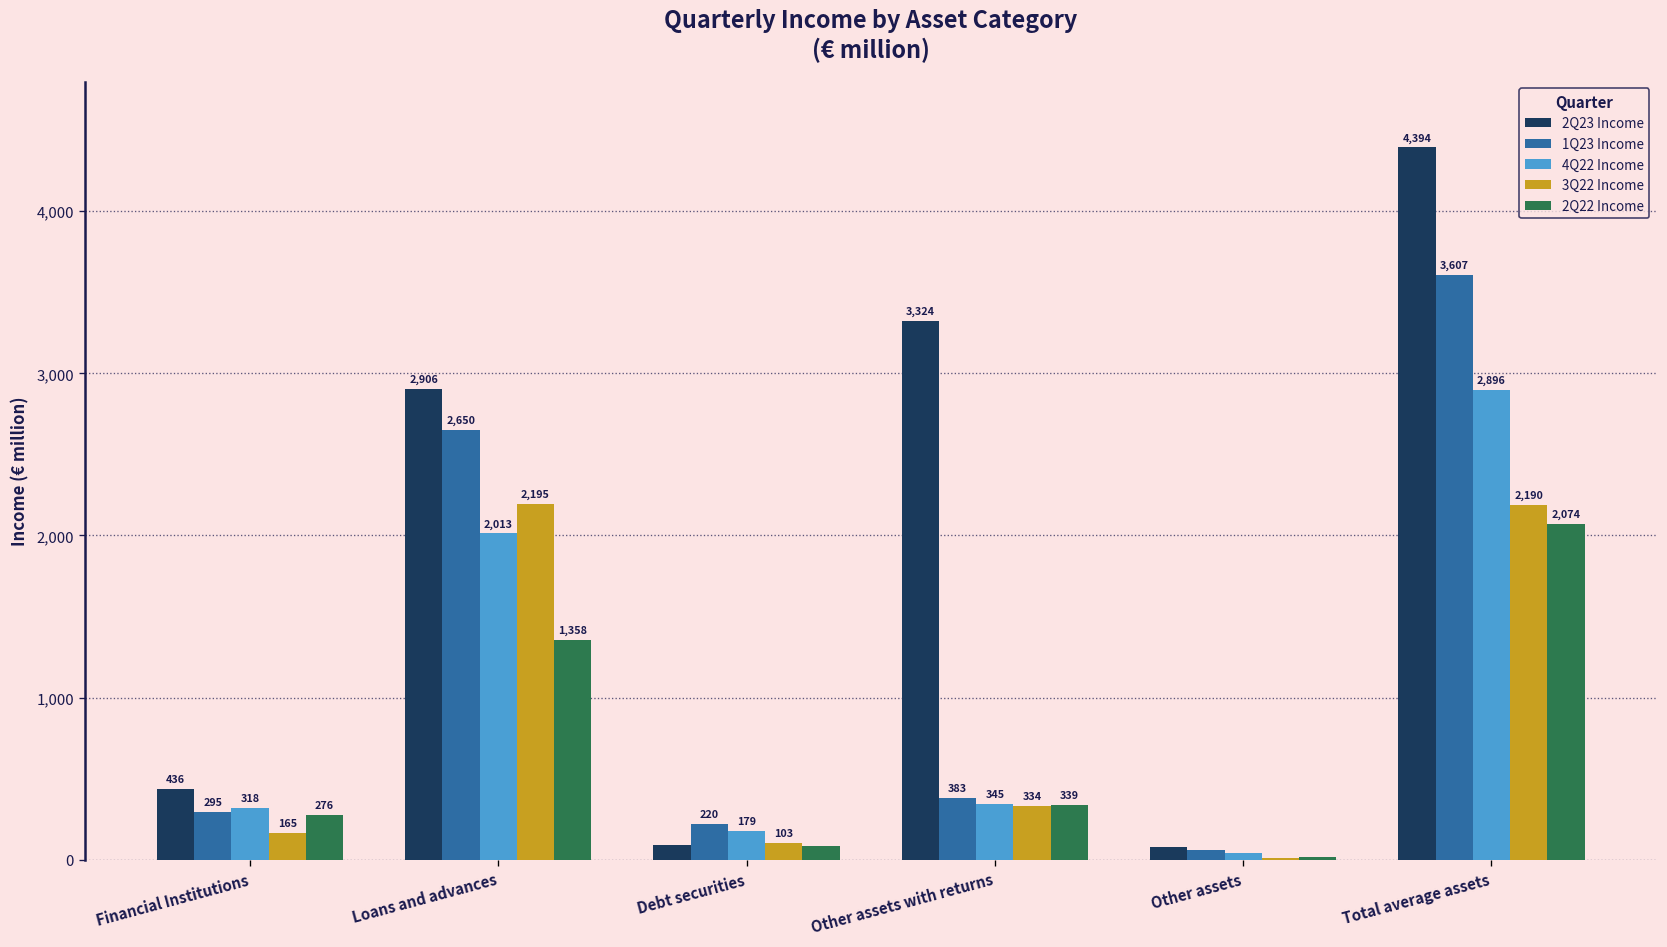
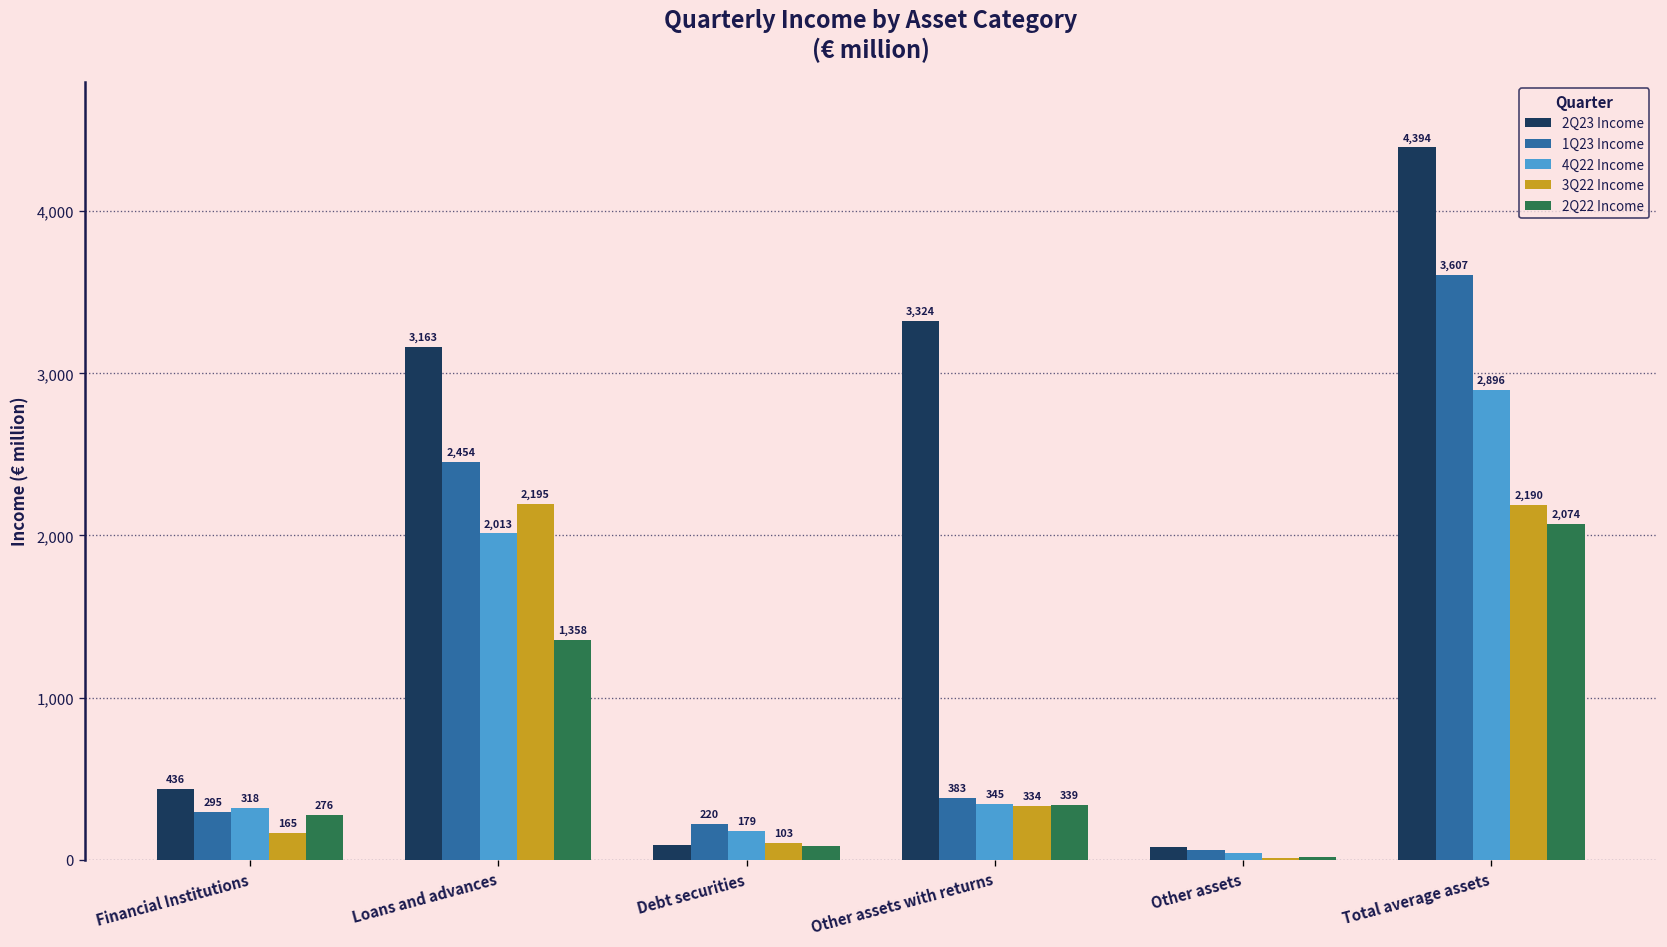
2Q23 Income, Loans and advances: 2,906 -> 3,163
1Q23 Income, Loans and advances: 2,650 -> 2,454
